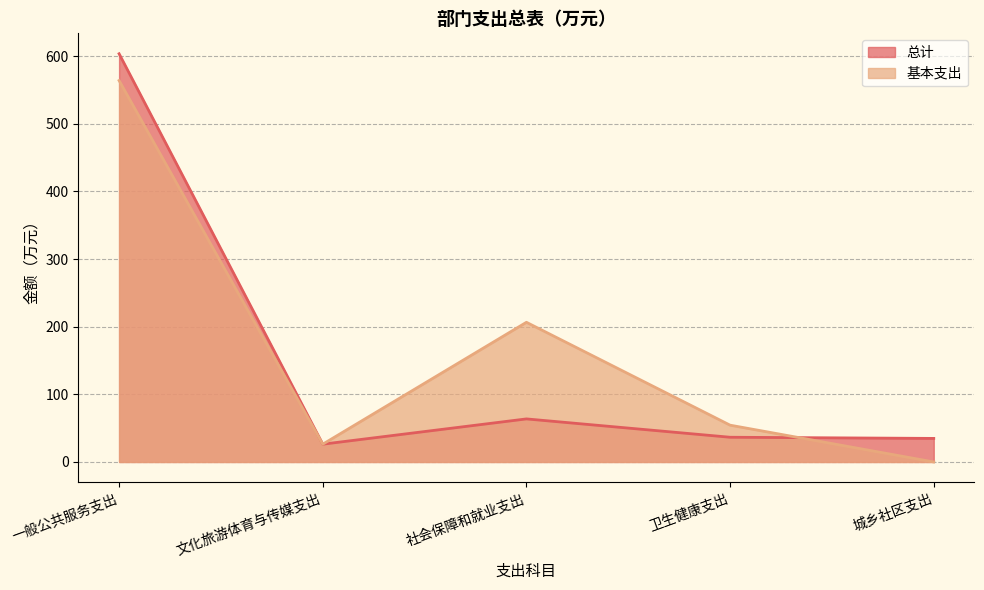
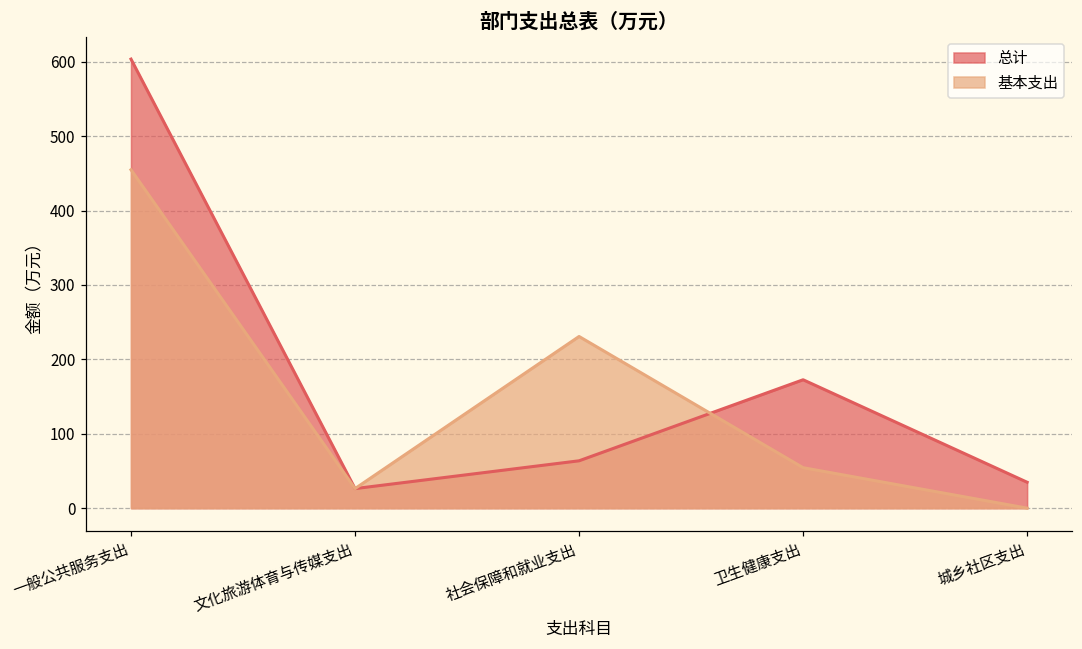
基本支出, 一般公共服务支出: 560 -> 450
基本支出, 社会保障和就业支出: 210 -> 230
总计, 卫生健康支出: 40 -> 170
